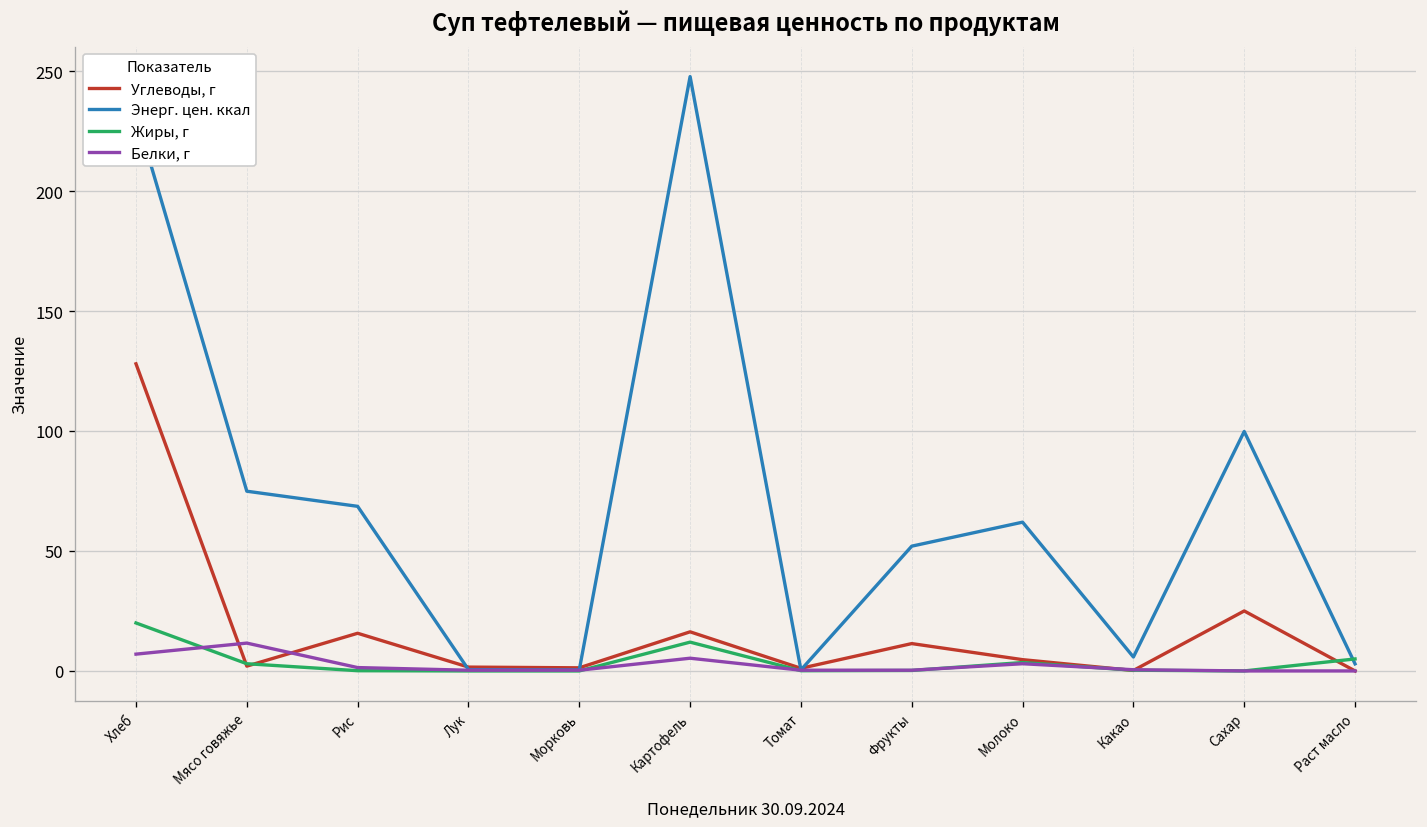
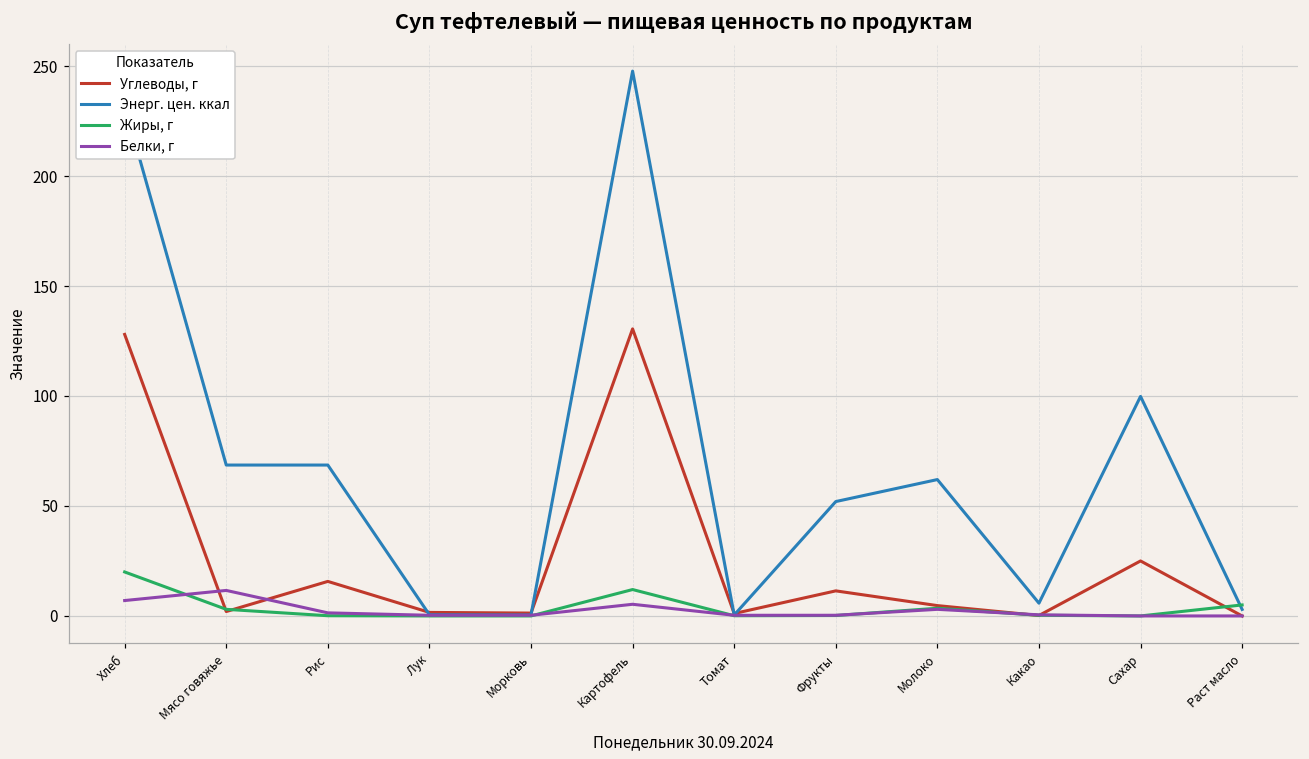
Энерг. цен. ккал, Мясо говяжье: 75 -> 69
Углеводы, г, Картофель: 16 -> 131
